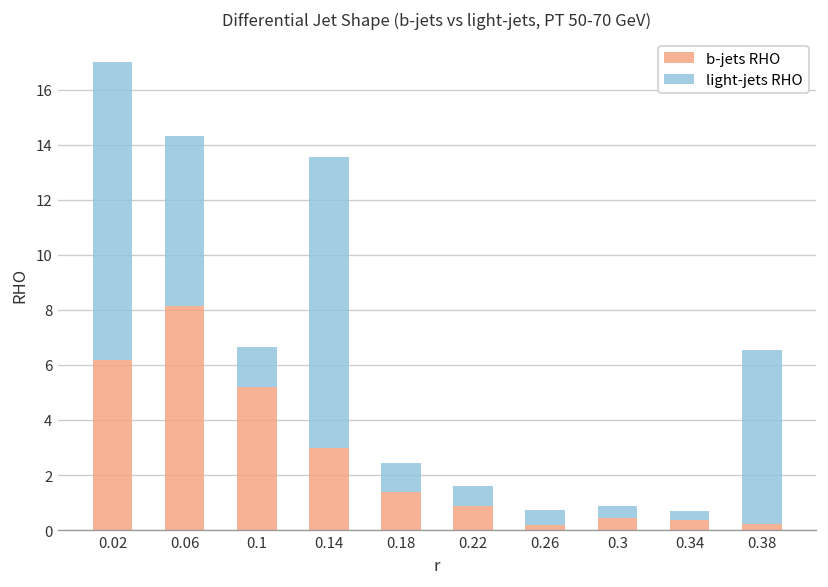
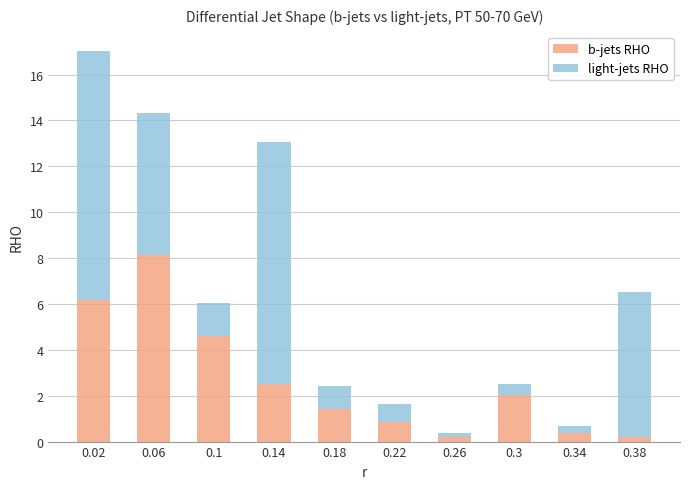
b-jets RHO, 0.1: 5.2 -> 4.6
b-jets RHO, 0.14: 3.0 -> 2.5
light-jets RHO, 0.26: 0.5 -> 0.2
b-jets RHO, 0.3: 0.5 -> 2.1
